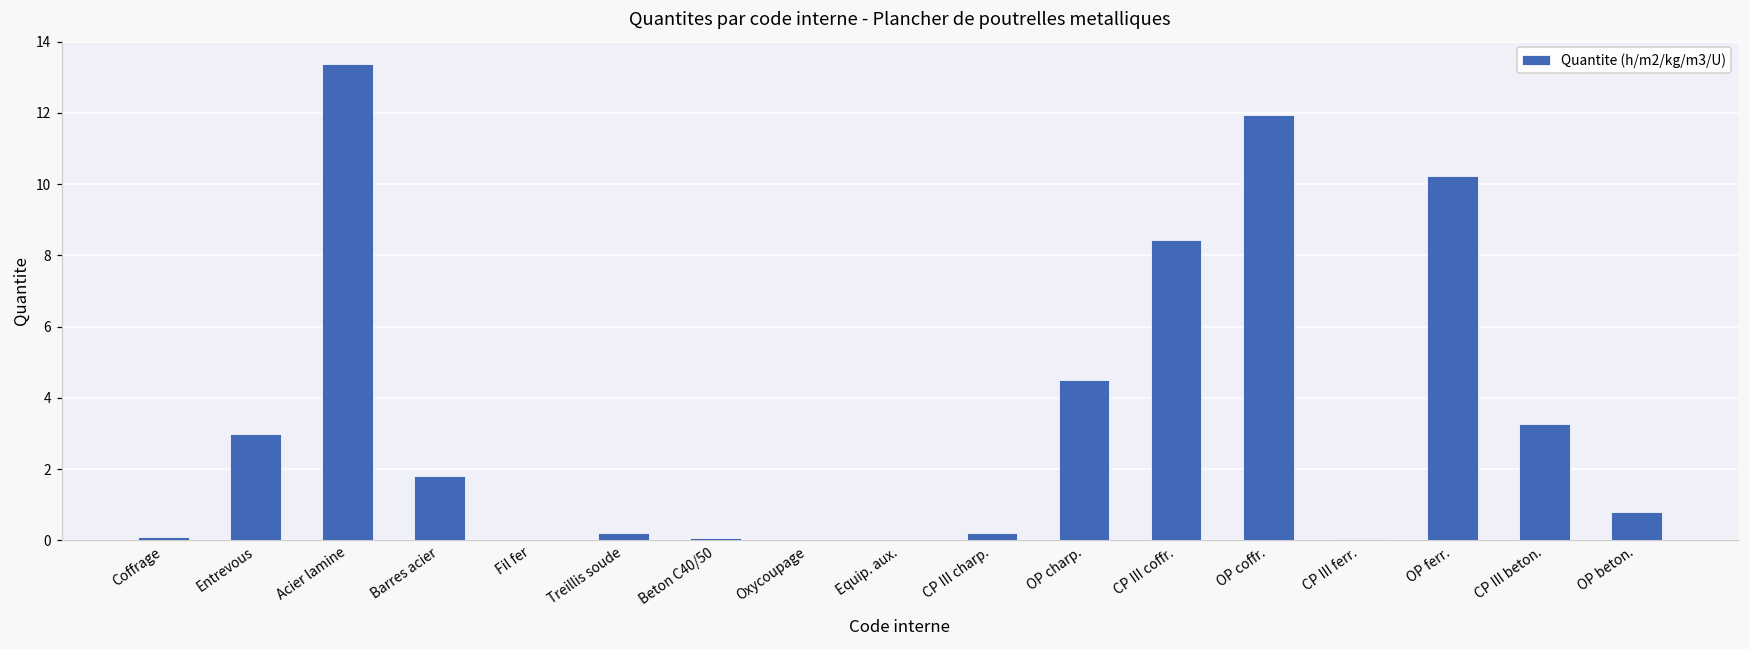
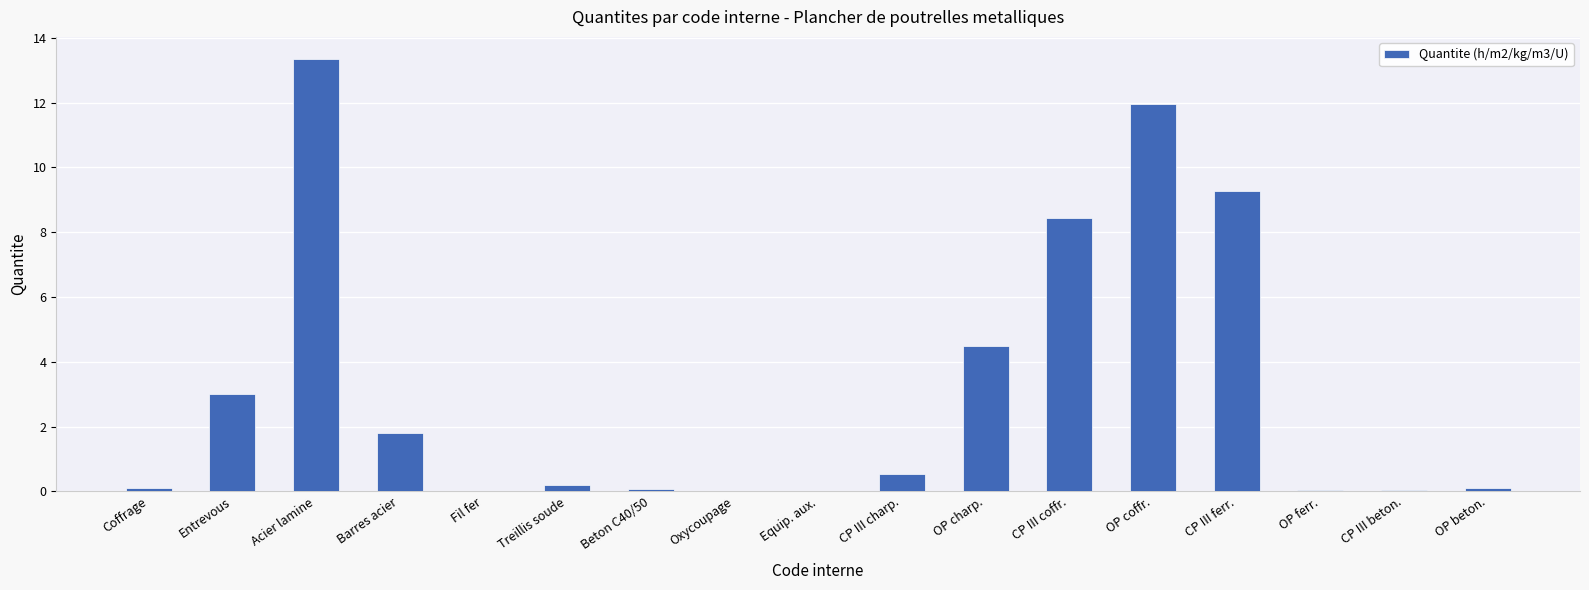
CP III charp.: 0.2 -> 0.5
CP III ferr.: 0.0 -> 9.3
OP ferr.: 10.2 -> 0.0
CP III beton.: 3.3 -> 0.0
OP beton.: 0.8 -> 0.1
